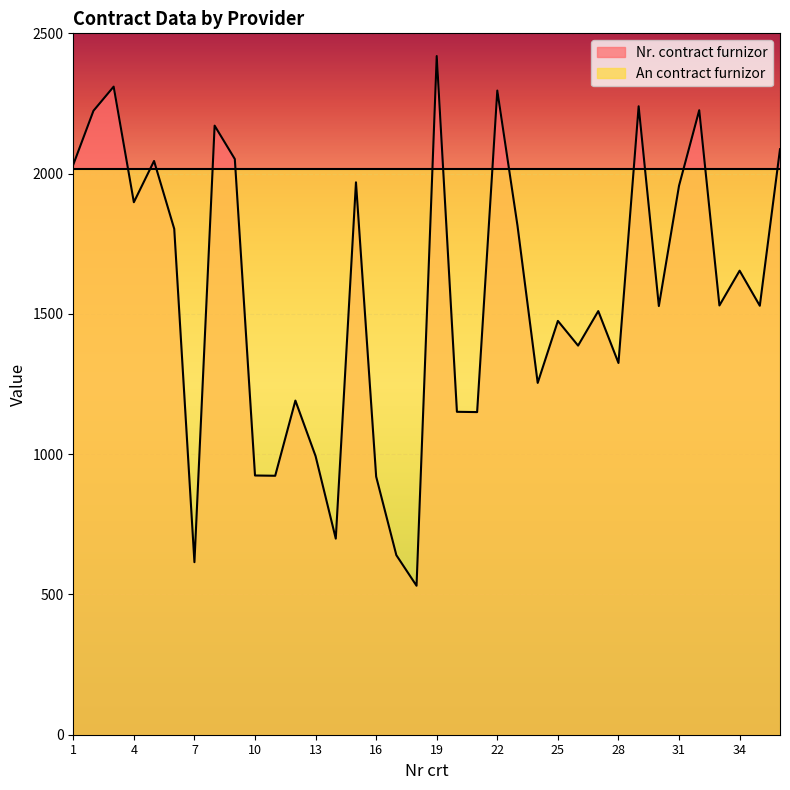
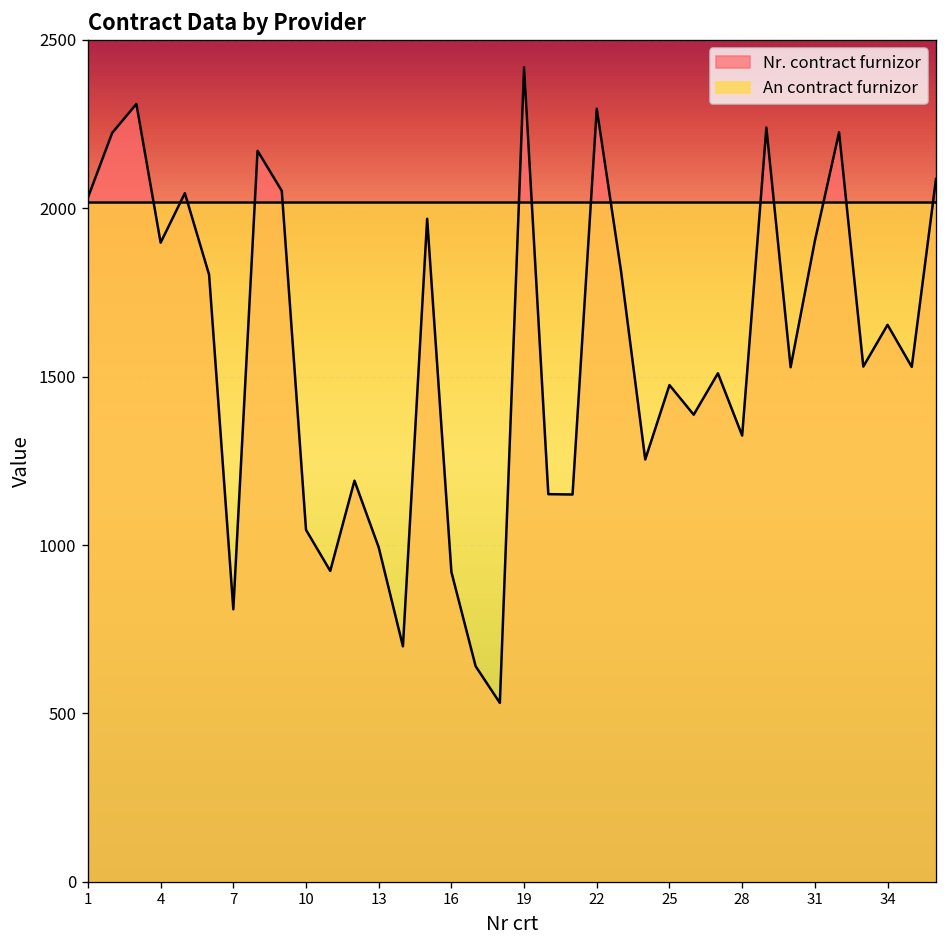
Nr. contract furnizor, 7: 620 -> 810
Nr. contract furnizor, 10: 920 -> 1050
Nr. contract furnizor, 31: 1960 -> 1900
